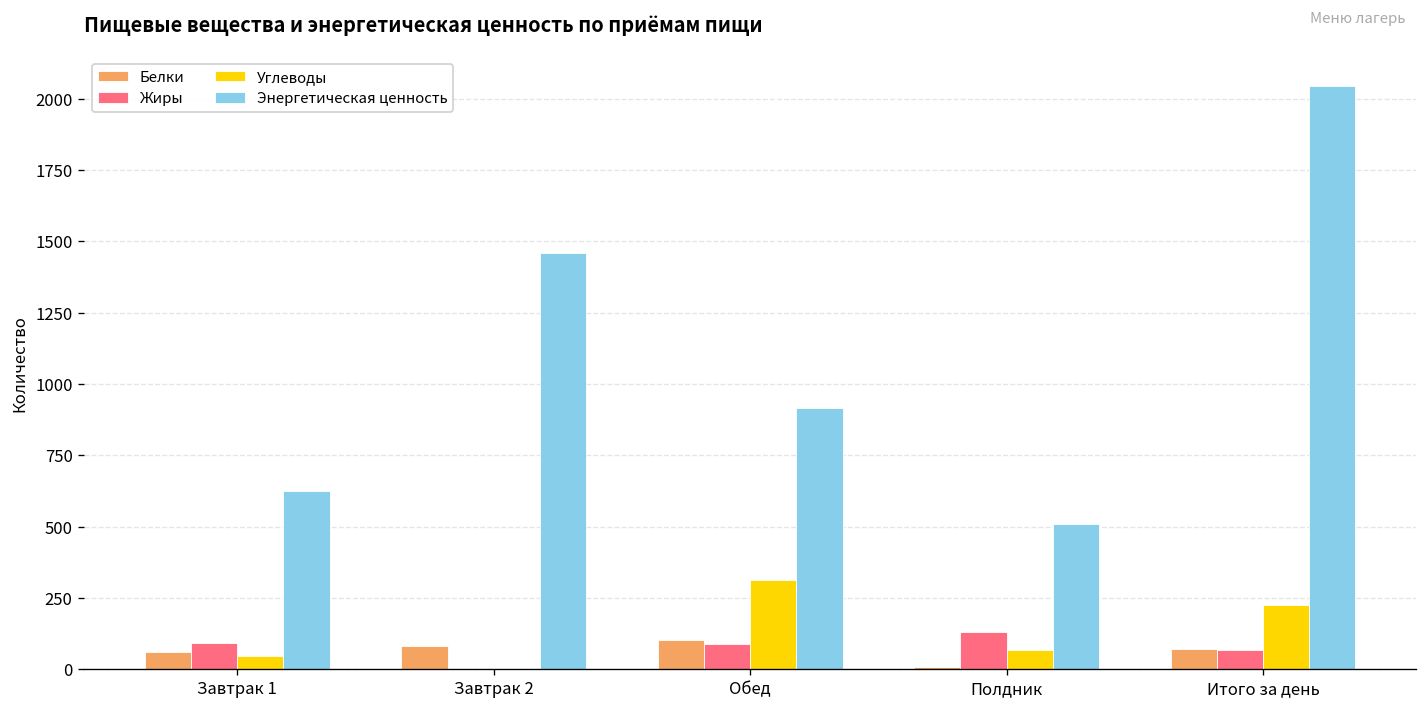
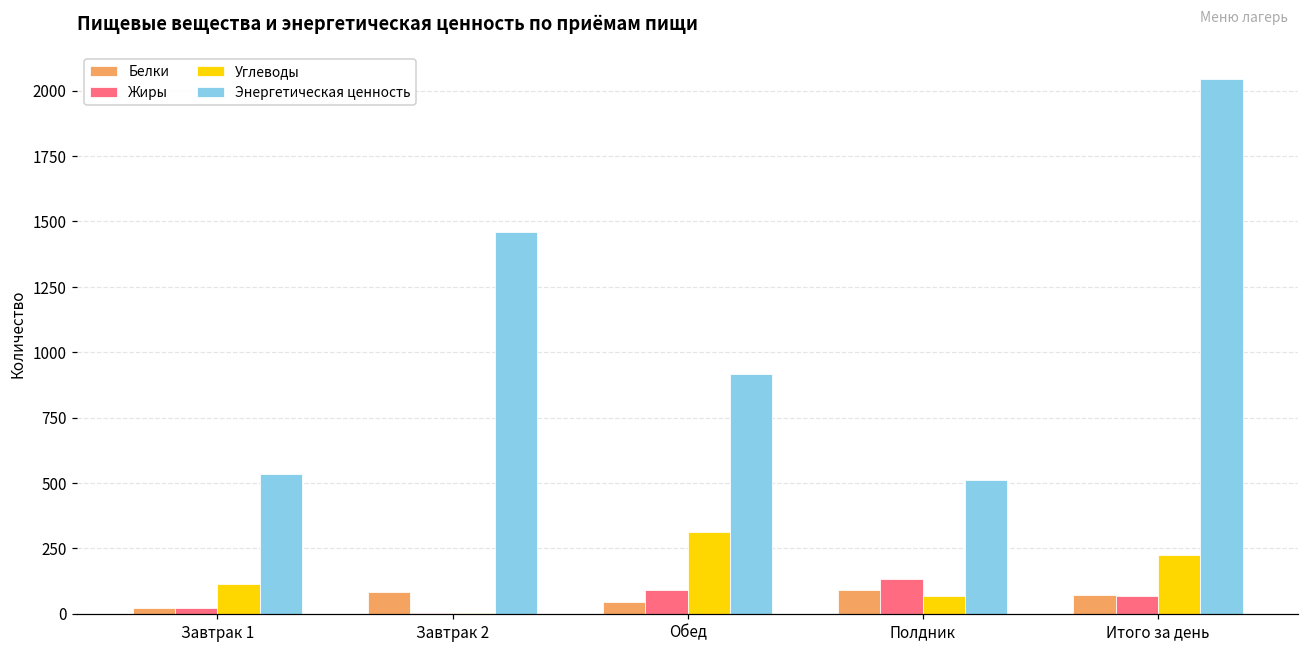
Белки, Завтрак 1: 60 -> 20
Жиры, Завтрак 1: 90 -> 20
Углеводы, Завтрак 1: 50 -> 110
Энергетическая ценность, Завтрак 1: 620 -> 530
Белки, Обед: 100 -> 40
Белки, Полдник: 10 -> 90
